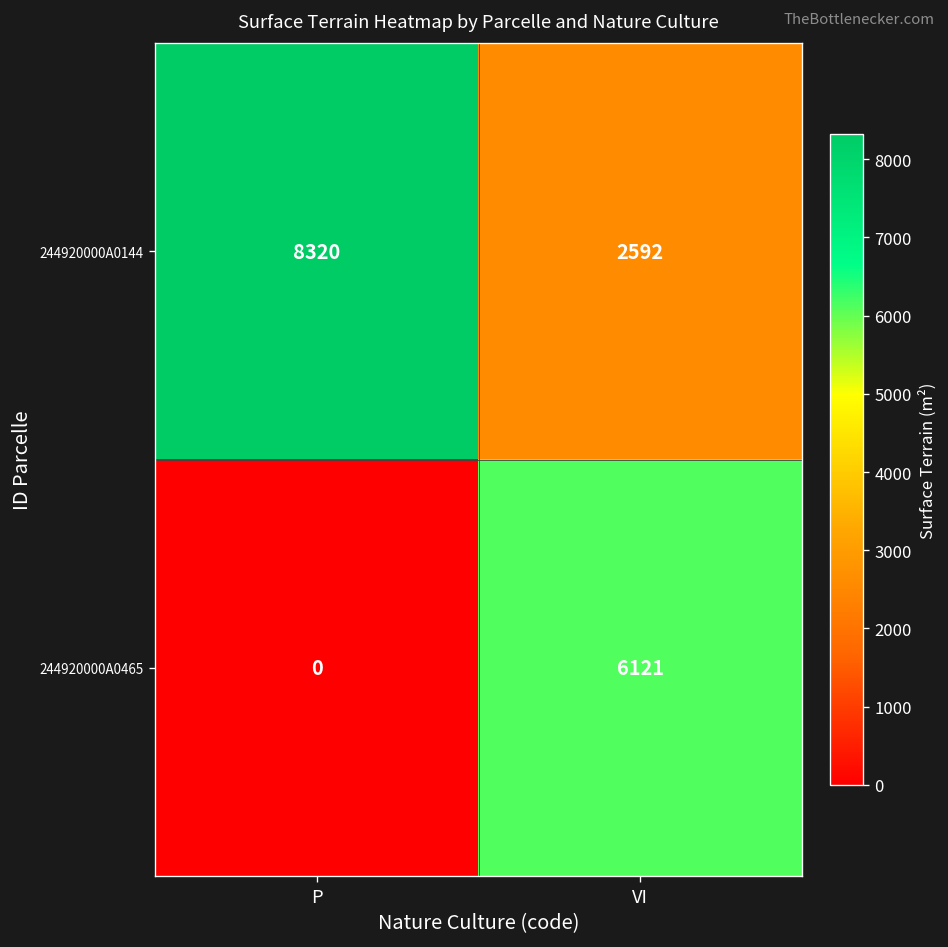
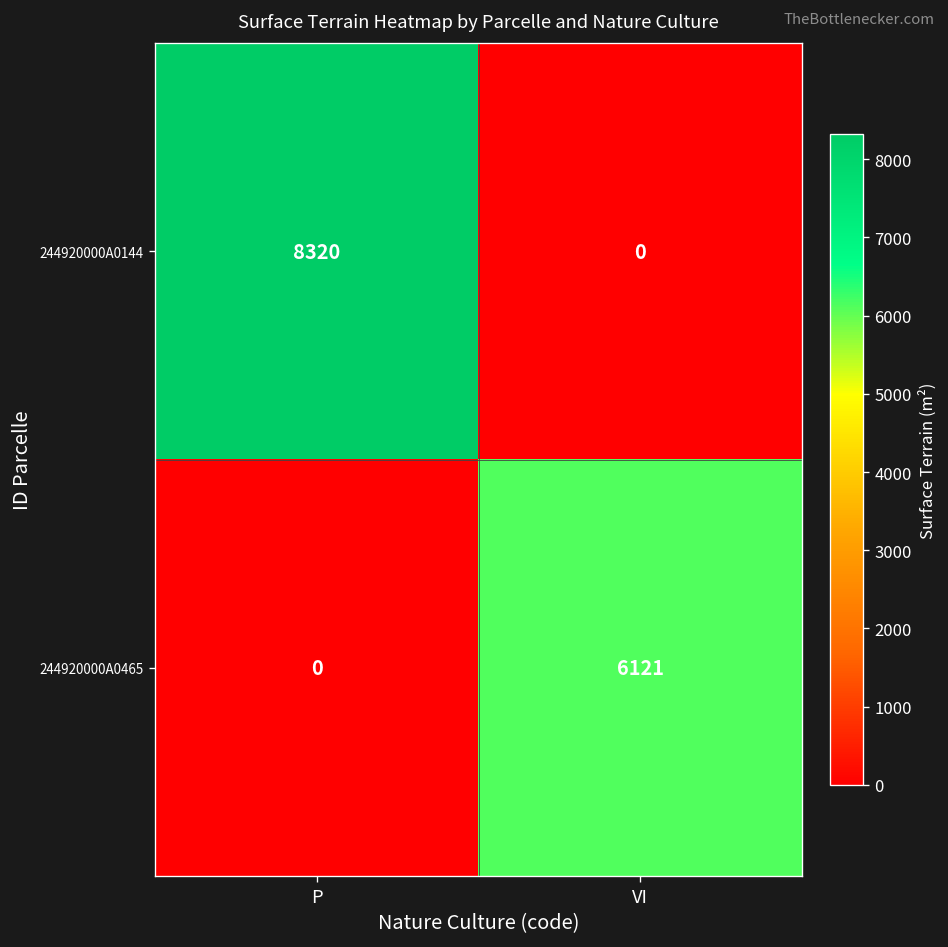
244920000A0144, VI: 2592 -> 0
